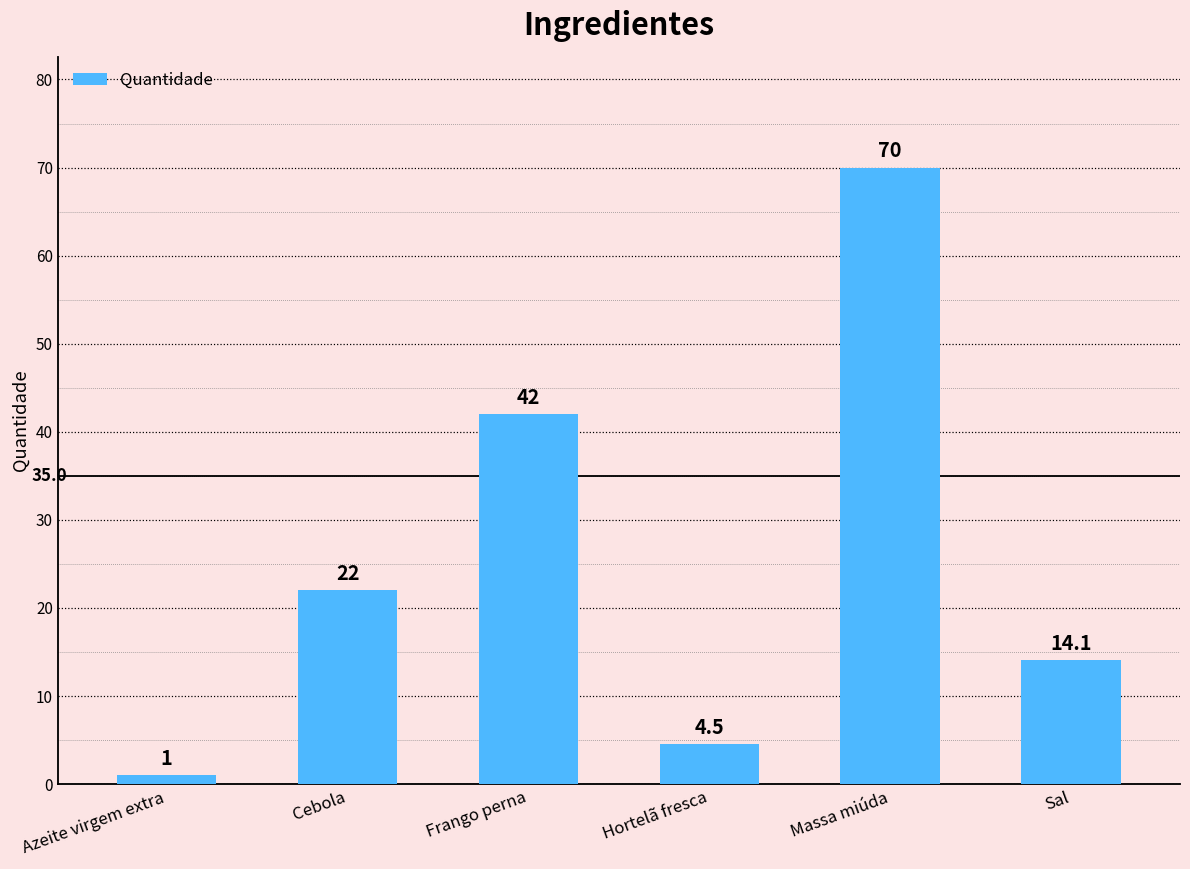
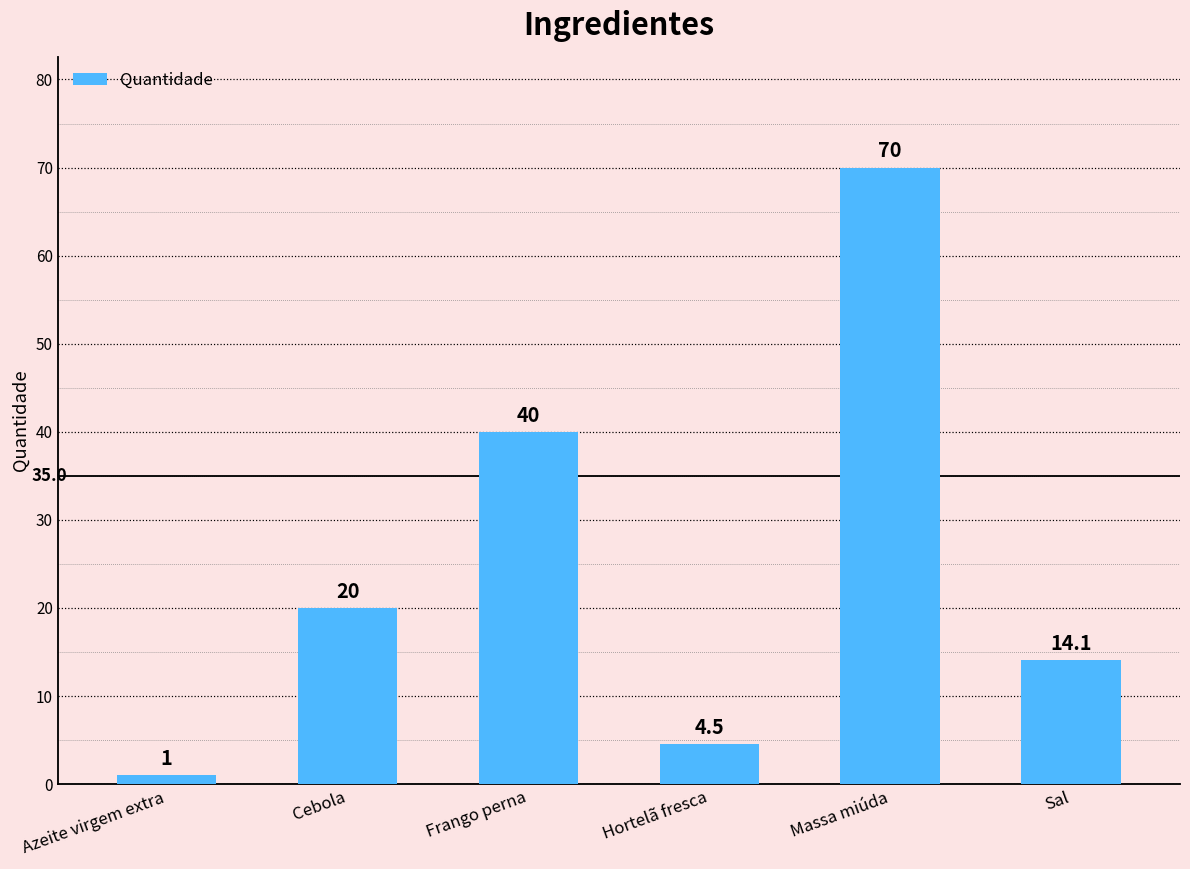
Cebola: 22 -> 20
Frango perna: 42 -> 40
